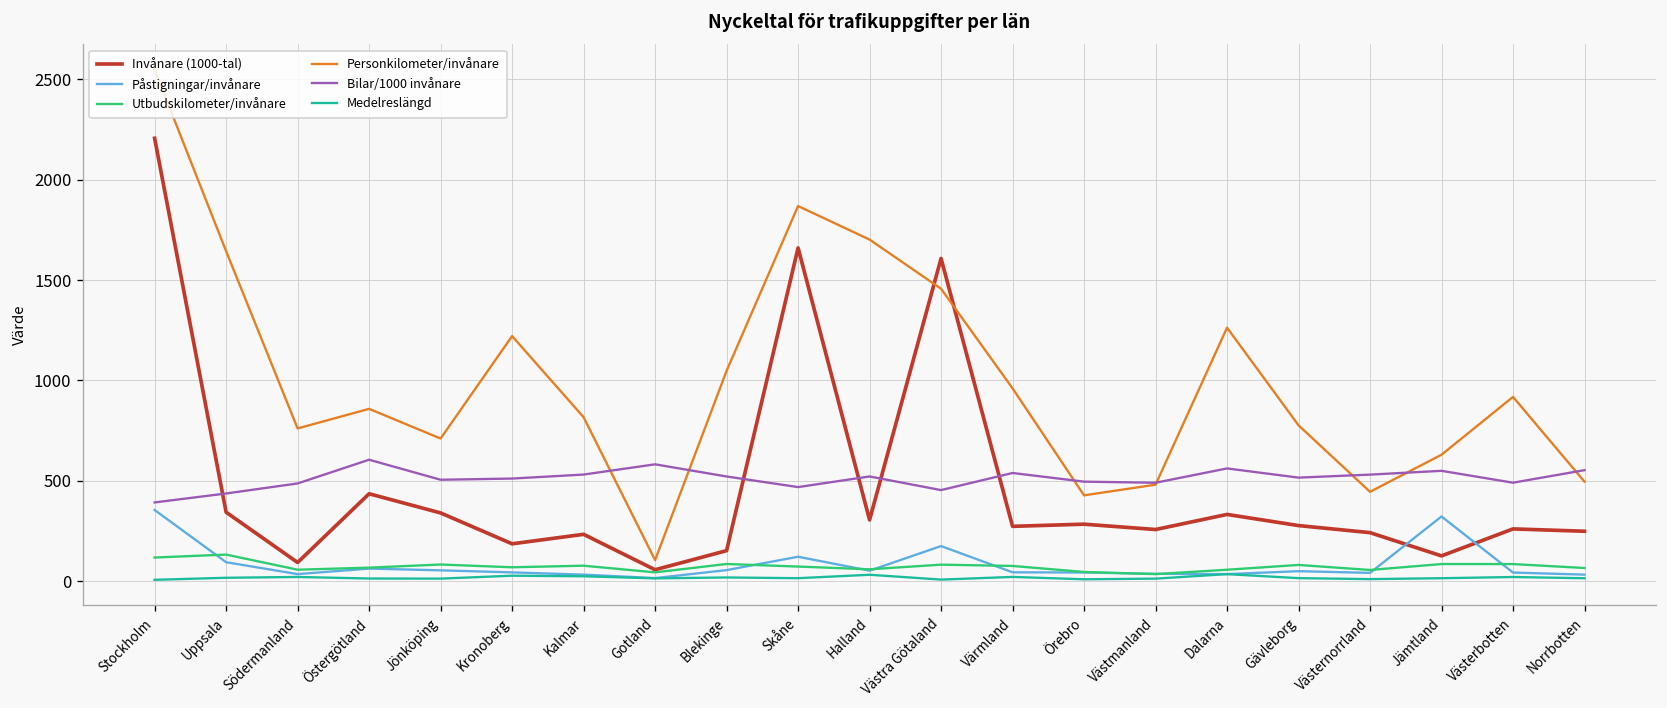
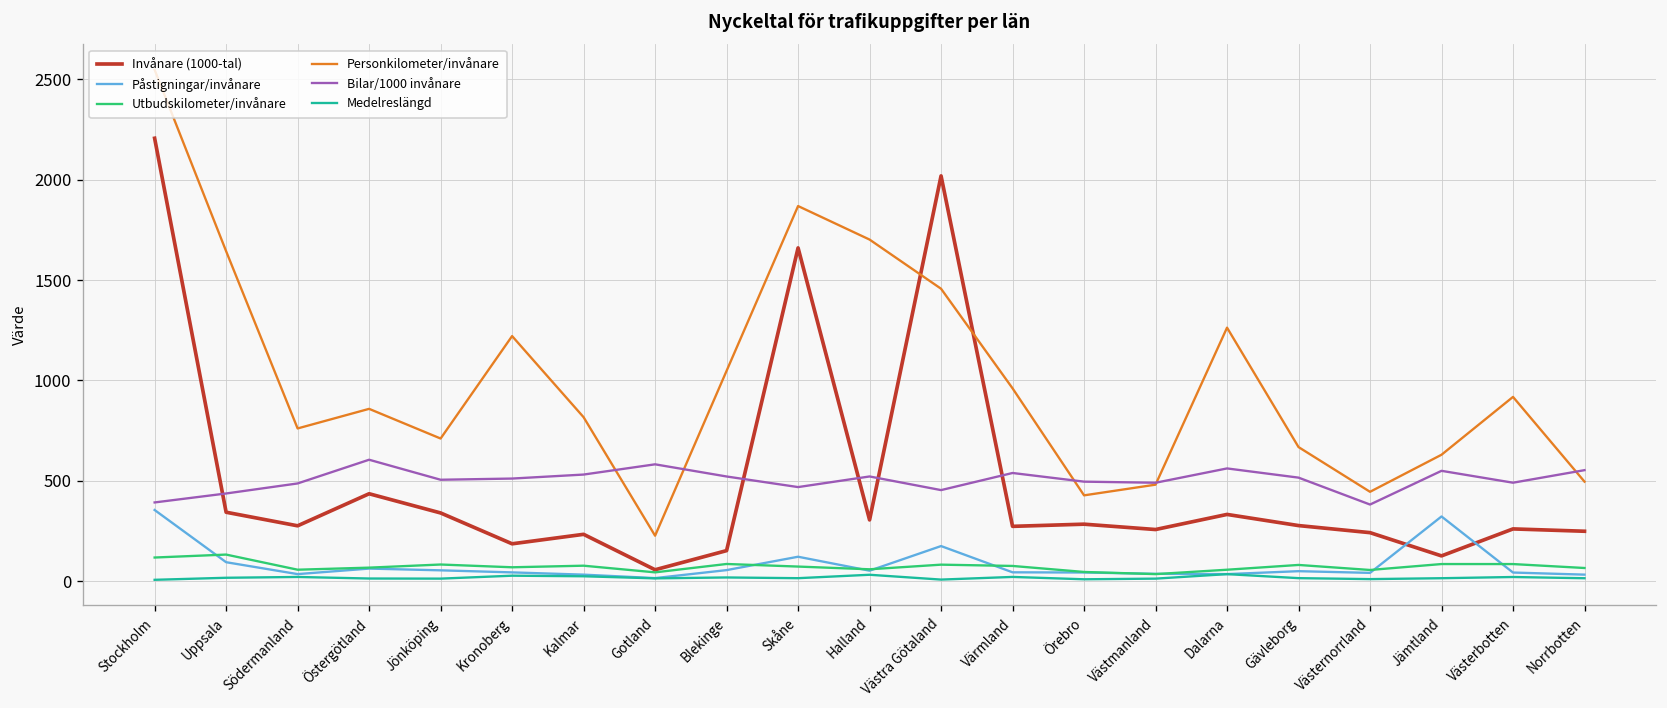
Invånare (1000-tal), Södermanland: 90 -> 280
Personkilometer/invånare, Gotland: 110 -> 230
Invånare (1000-tal), Västra Götaland: 1610 -> 2020
Personkilometer/invånare, Gävleborg: 780 -> 670
Bilar/1000 invånare, Västernorrland: 530 -> 380
